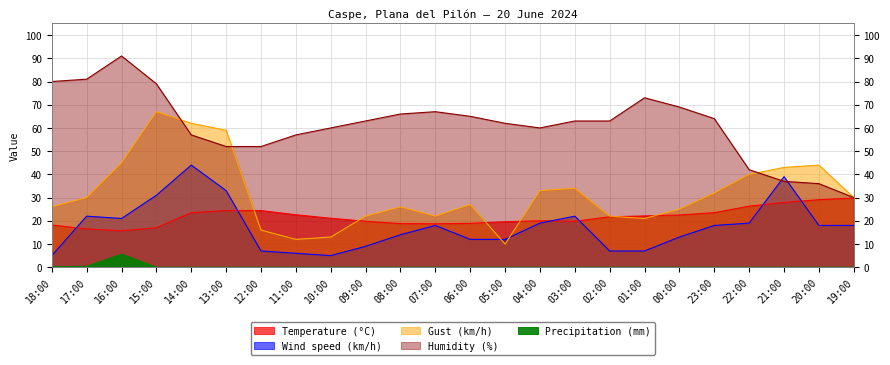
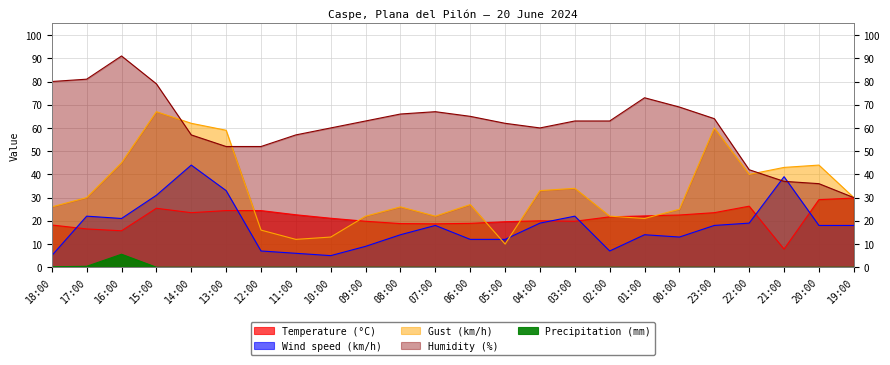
Temperature (°C), 15:00: 17 -> 25
Wind speed (km/h), 01:00: 7 -> 14
Gust (km/h), 23:00: 32 -> 60
Temperature (°C), 21:00: 28 -> 8
